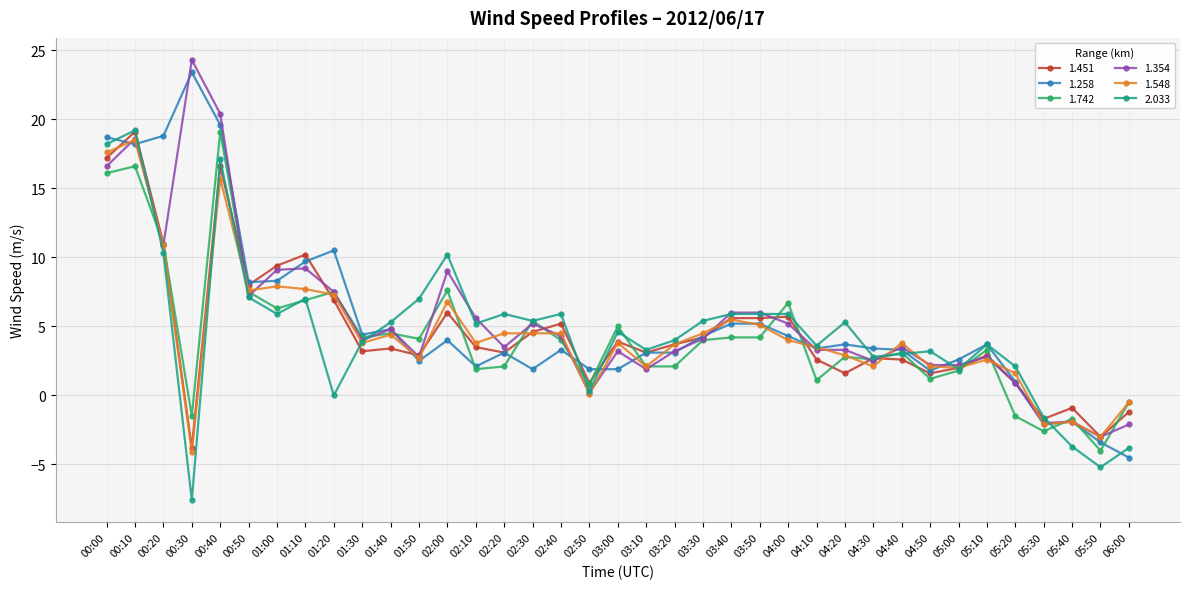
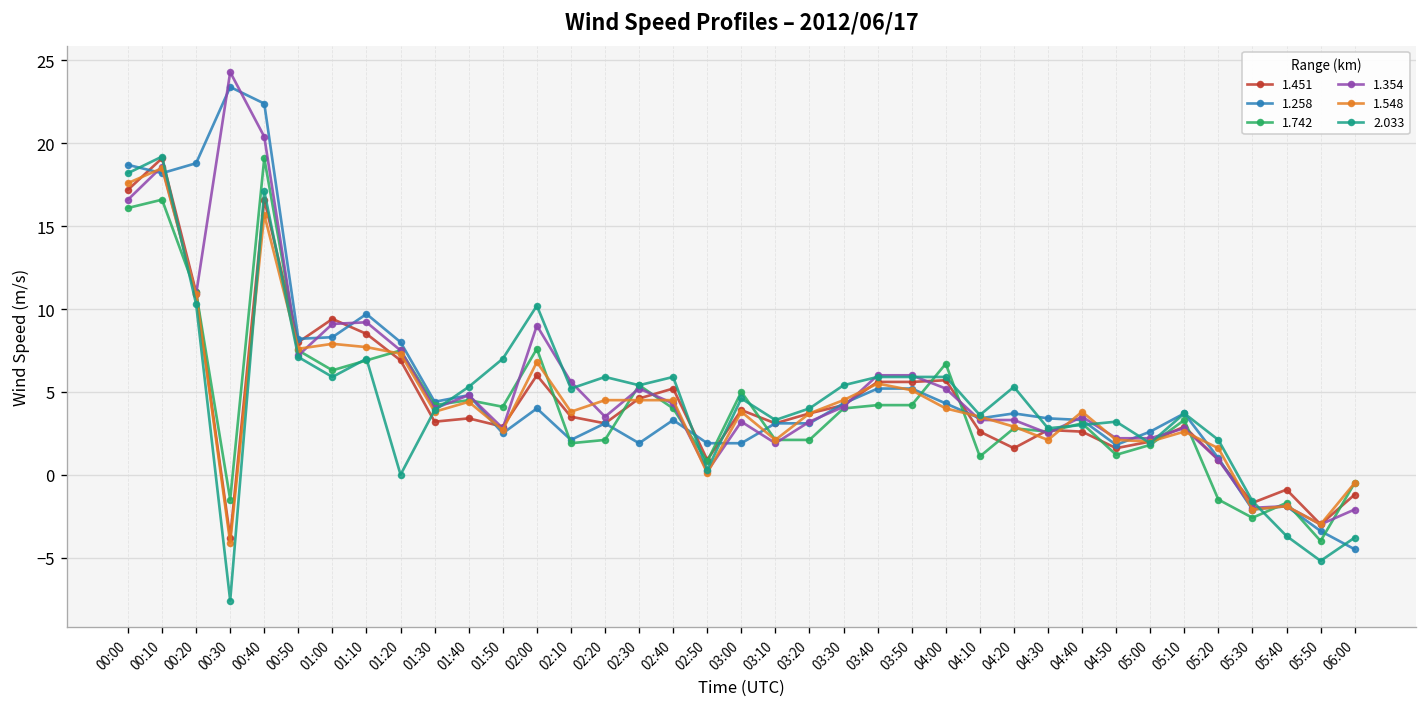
1.258, 00:40: 19.6 -> 22.4
1.451, 01:10: 10.2 -> 8.5
1.258, 01:20: 10.5 -> 8.0
